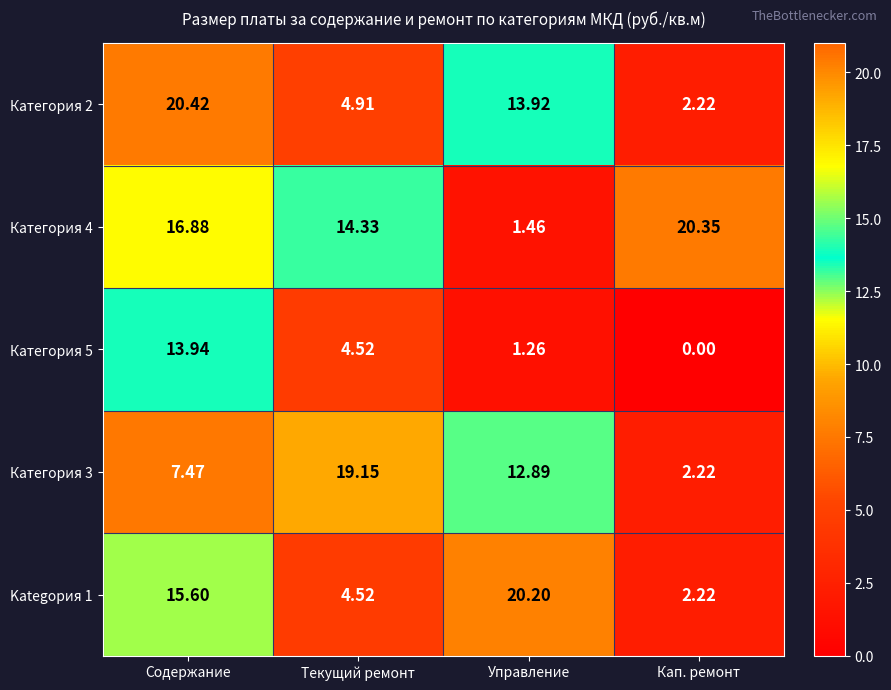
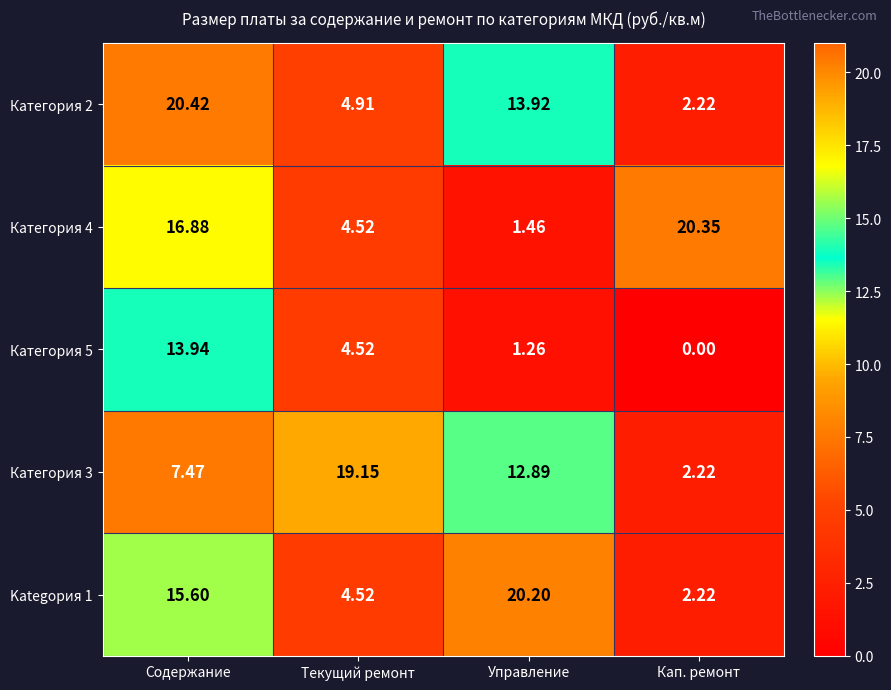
Категория 4, Текущий ремонт: 14.33 -> 4.52
